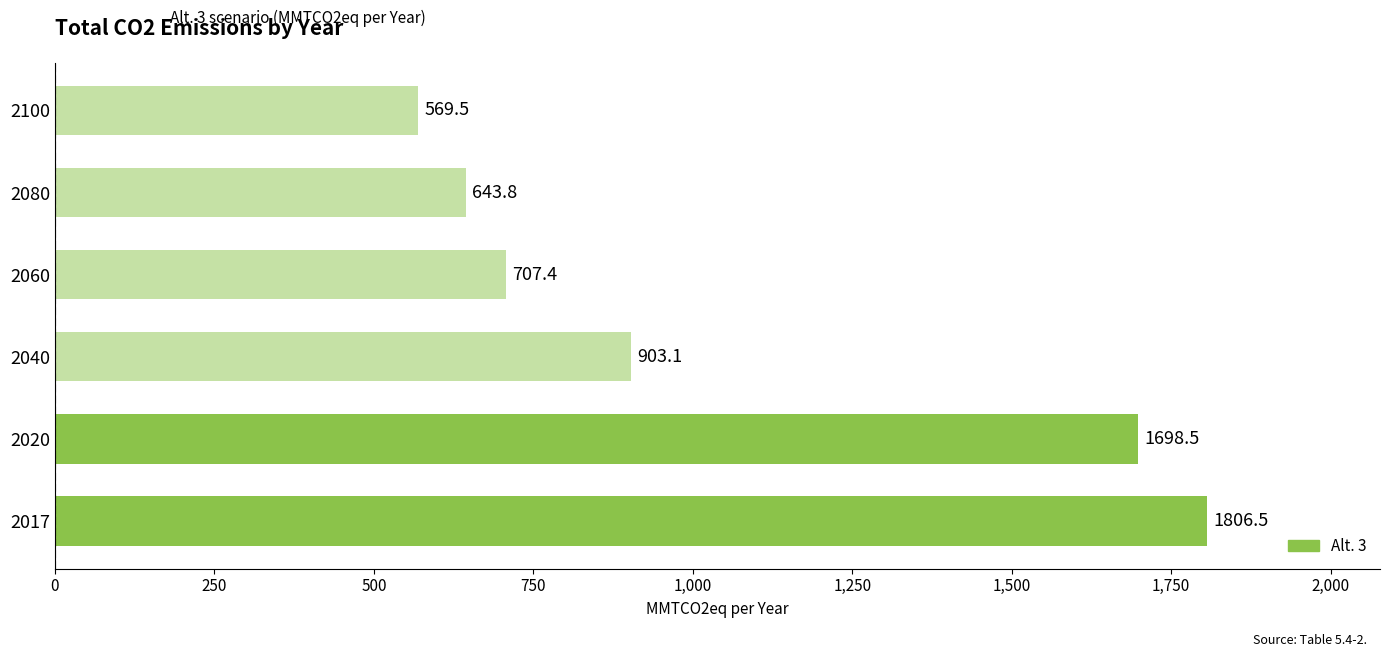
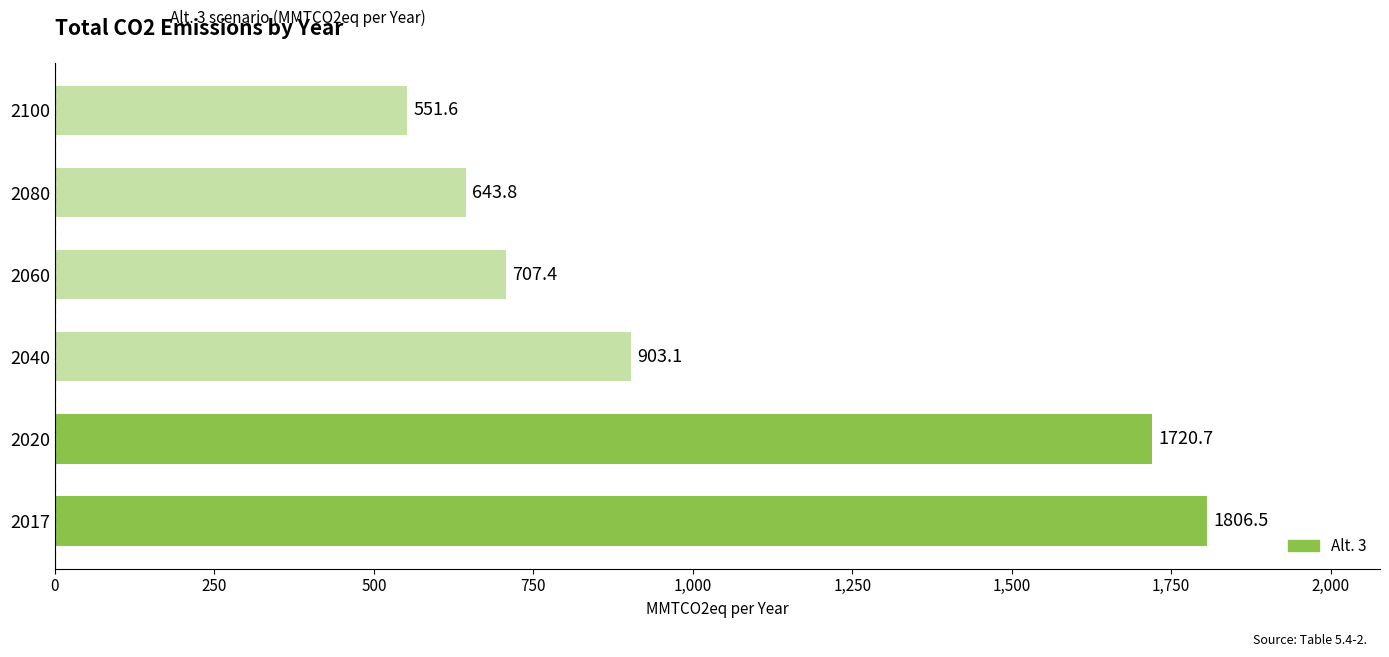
2100: 569.5 -> 551.6
2020: 1698.5 -> 1720.7
